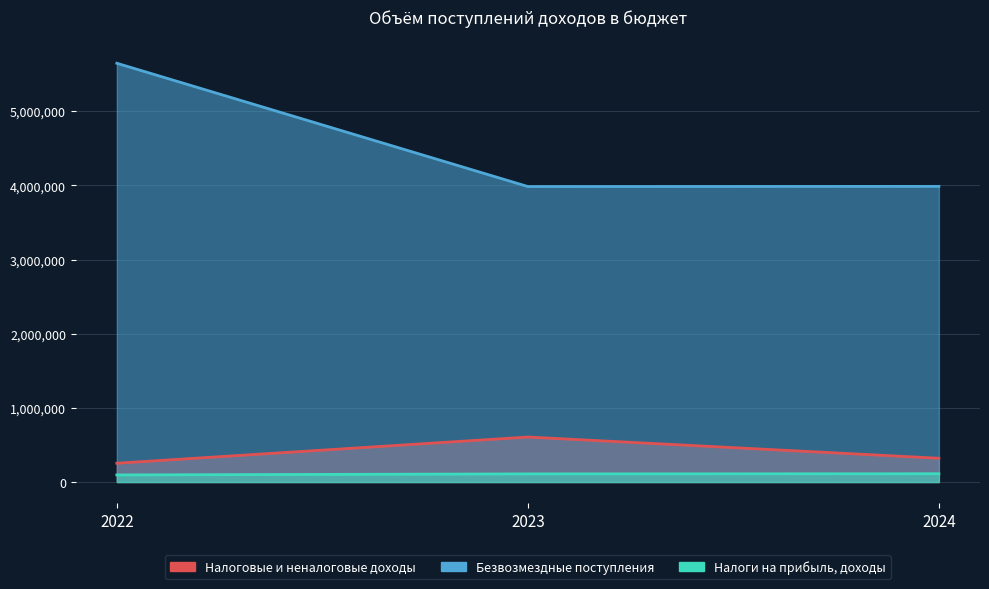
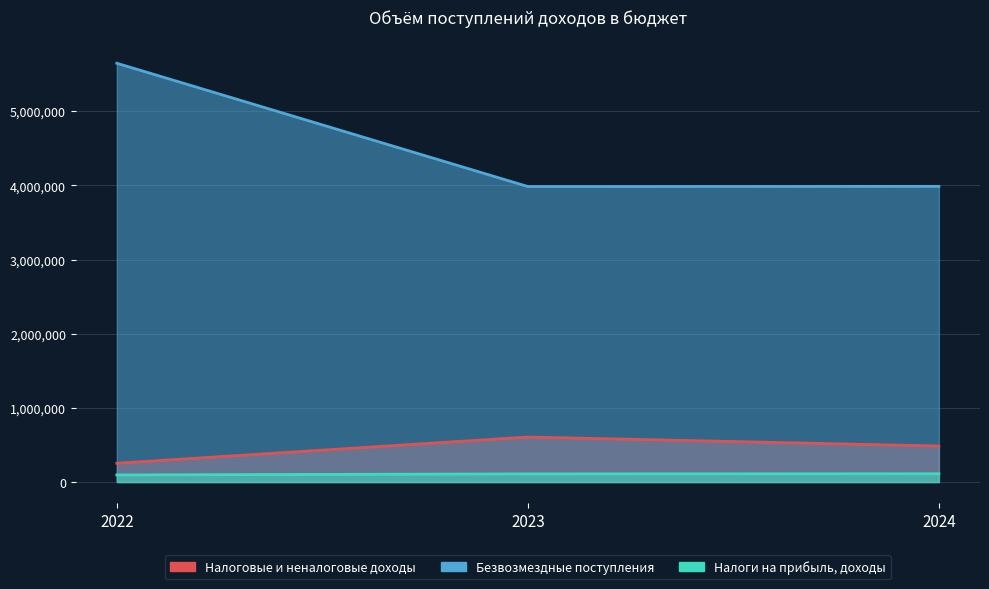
Налоговые и неналоговые доходы, 2024: 300,000 -> 500,000
